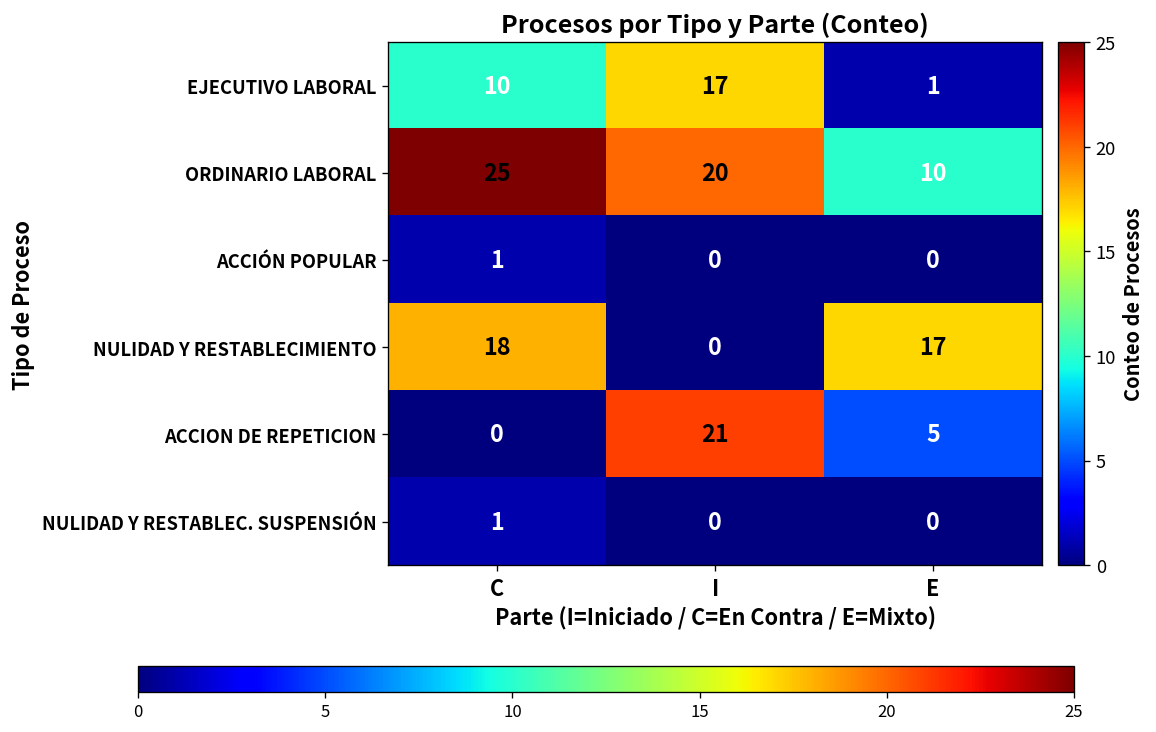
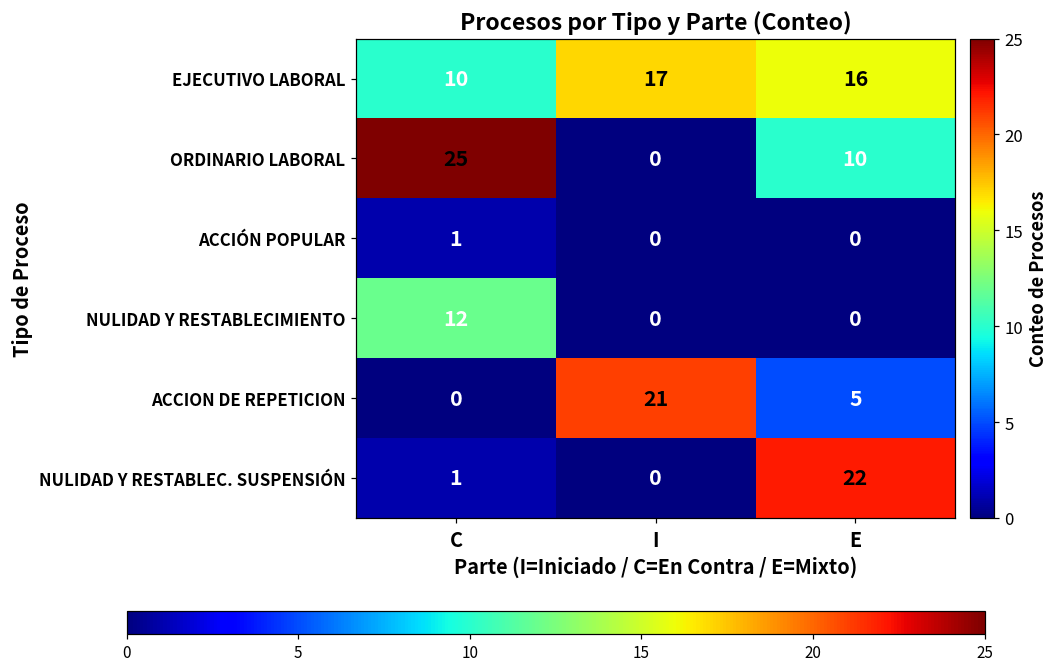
EJECUTIVO LABORAL, E: 1 -> 16
ORDINARIO LABORAL, I: 20 -> 0
NULIDAD Y RESTABLECIMIENTO, C: 18 -> 12
NULIDAD Y RESTABLECIMIENTO, E: 17 -> 0
NULIDAD Y RESTABLEC. SUSPENSIÓN, E: 0 -> 22
